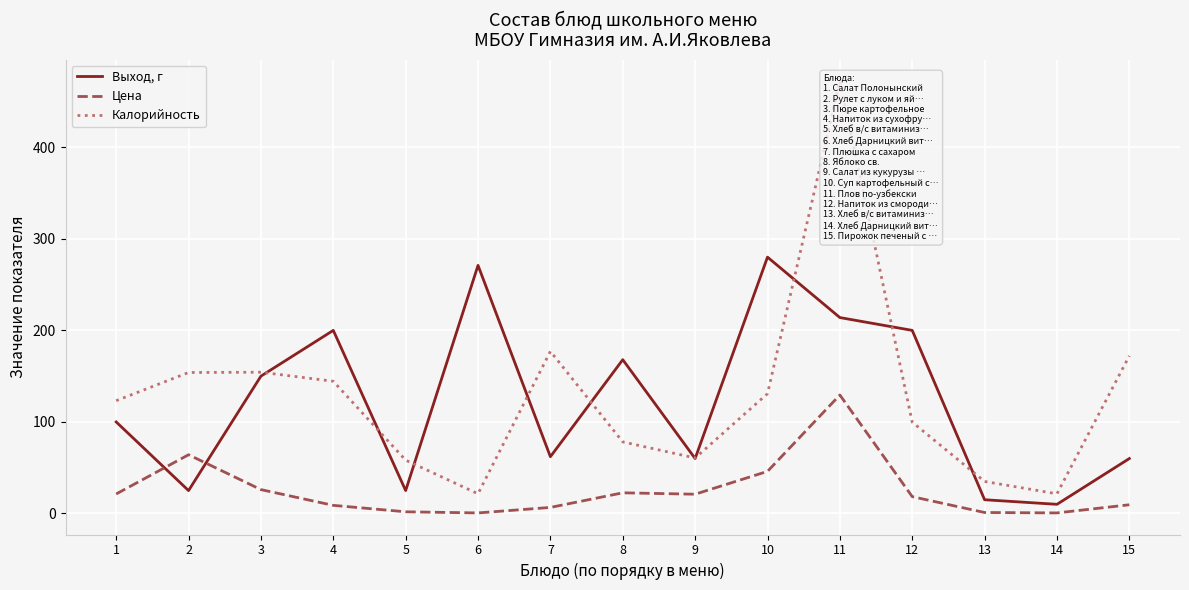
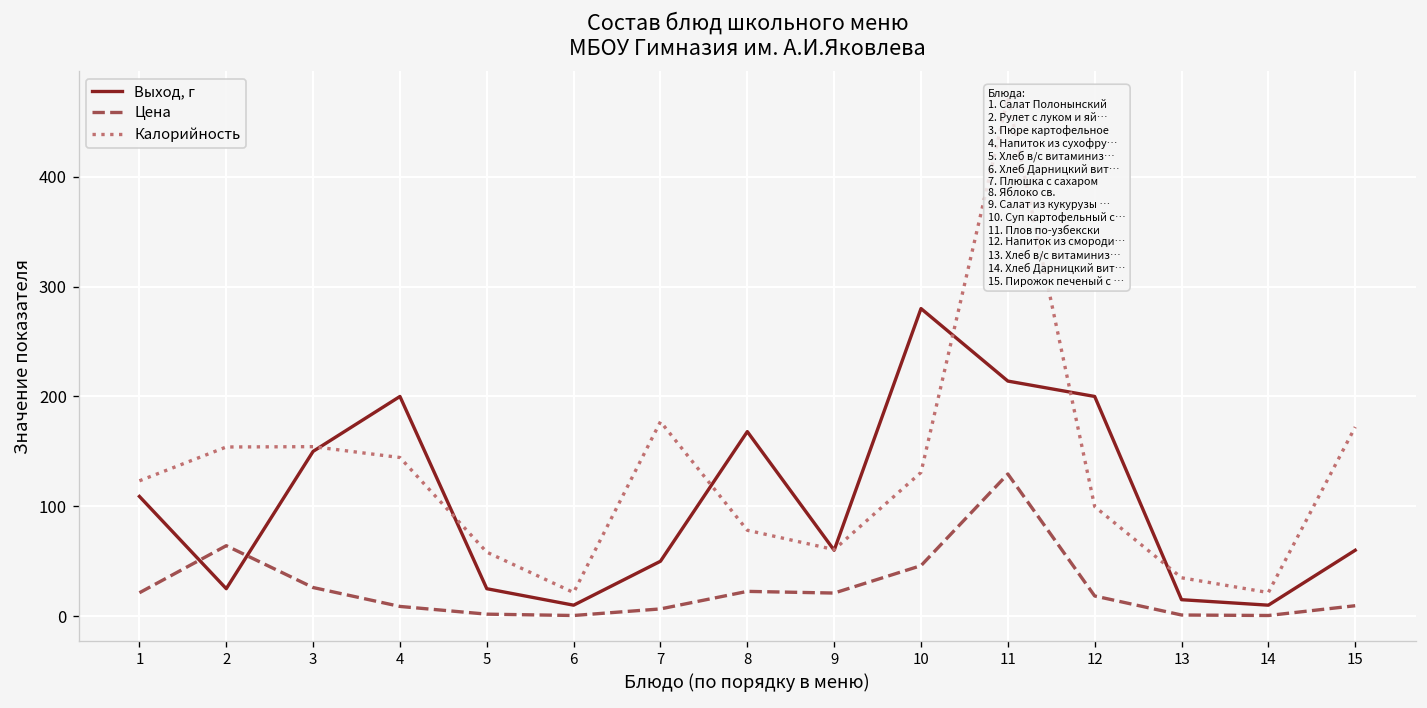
Выход, г, 1: 100 -> 110
Выход, г, 6: 270 -> 10
Выход, г, 7: 60 -> 50
